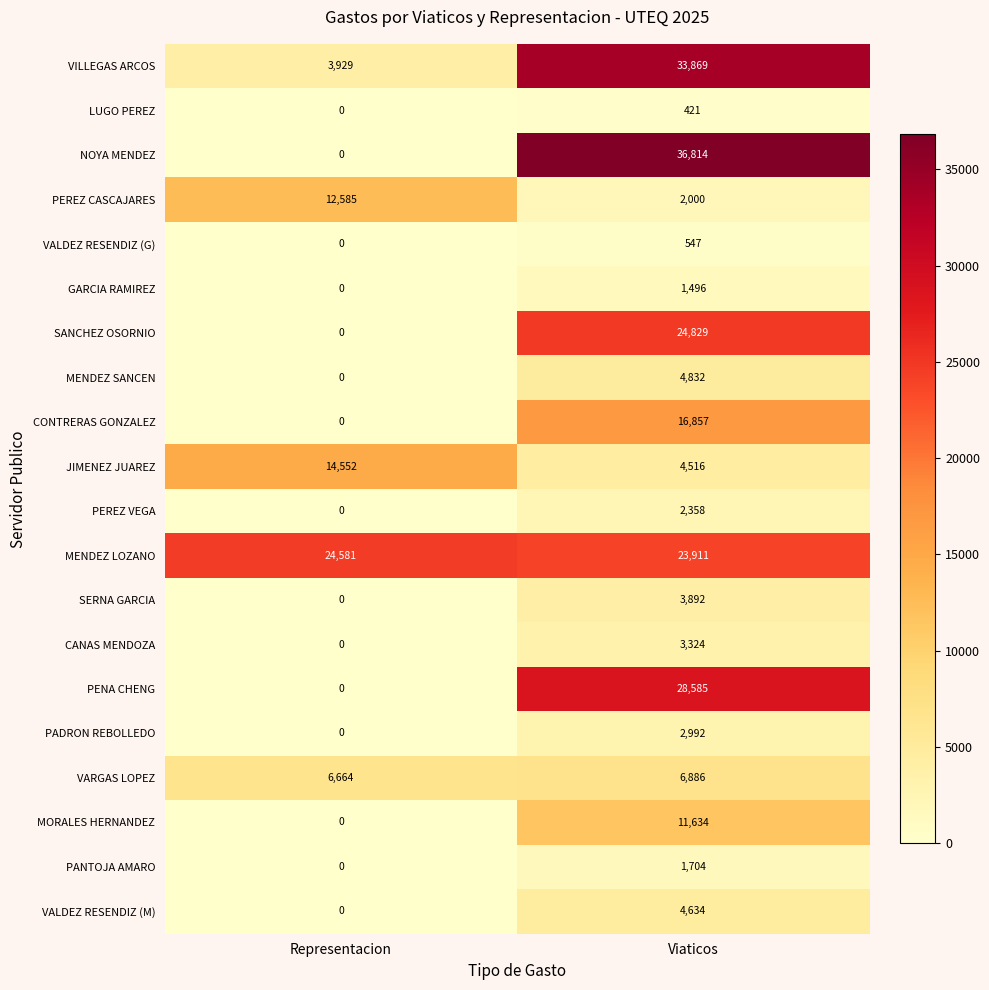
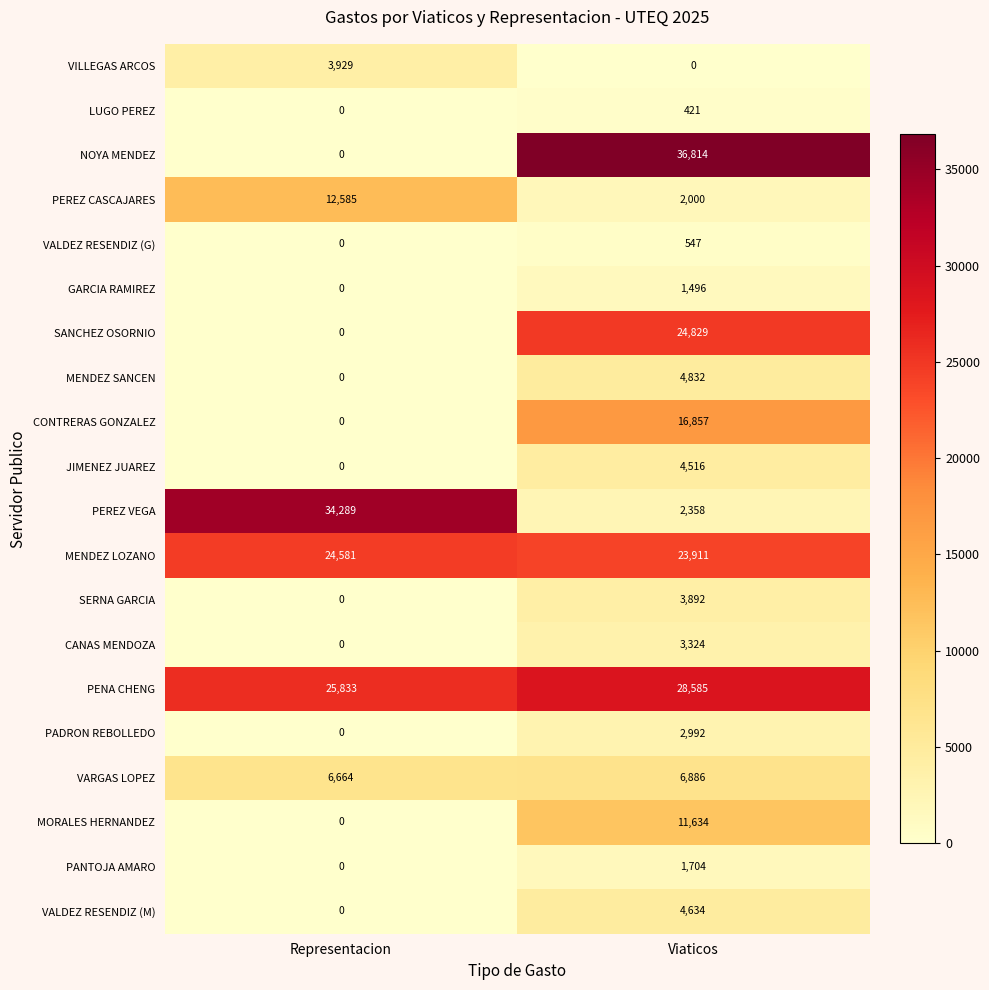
VILLEGAS ARCOS, Viaticos: 33,869 -> 0
JIMENEZ JUAREZ, Representacion: 14,552 -> 0
PEREZ VEGA, Representacion: 0 -> 34,289
PENA CHENG, Representacion: 0 -> 25,833
